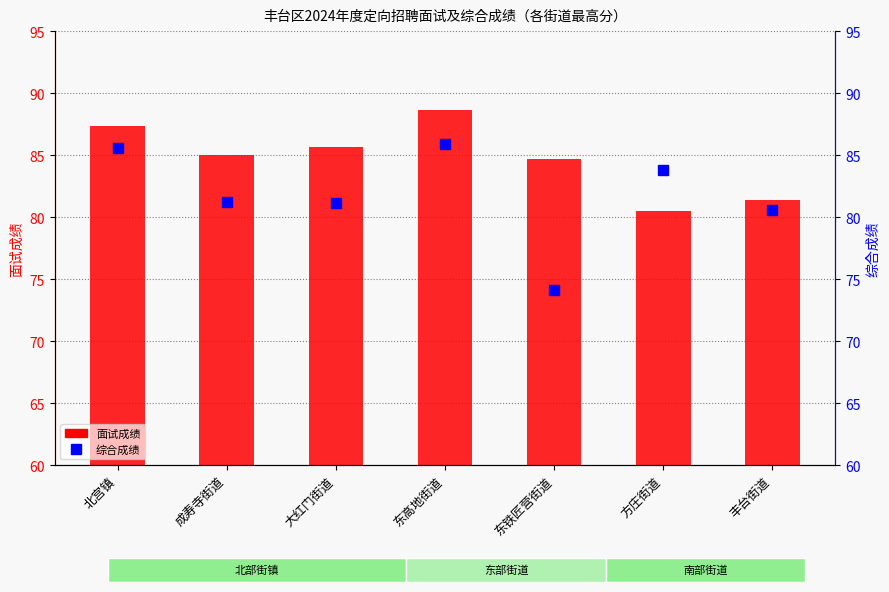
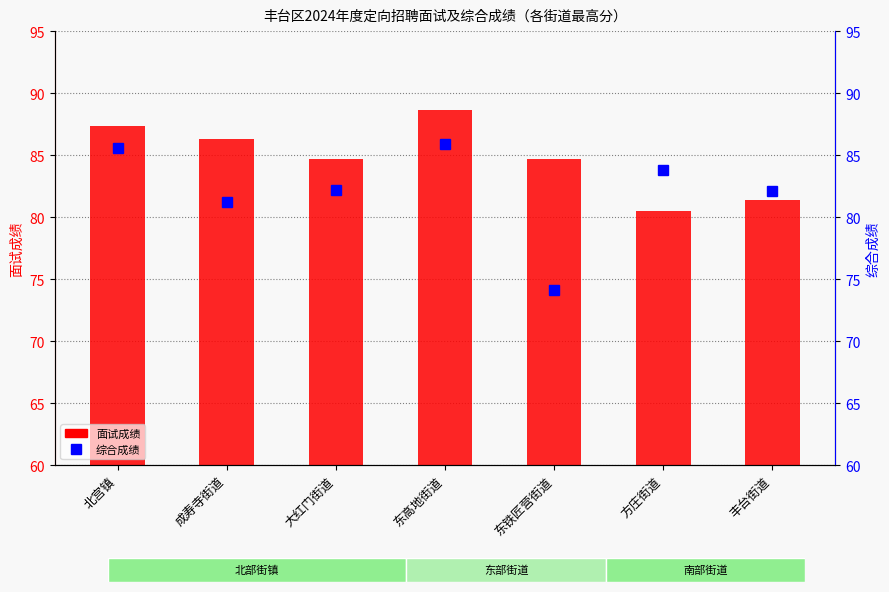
面试成绩, 成寿寺街道: 85.0 -> 86.3
面试成绩, 大红门街道: 85.6 -> 84.7
综合成绩, 大红门街道: 81.1 -> 82.2
综合成绩, 丰台街道: 80.5 -> 82.1
